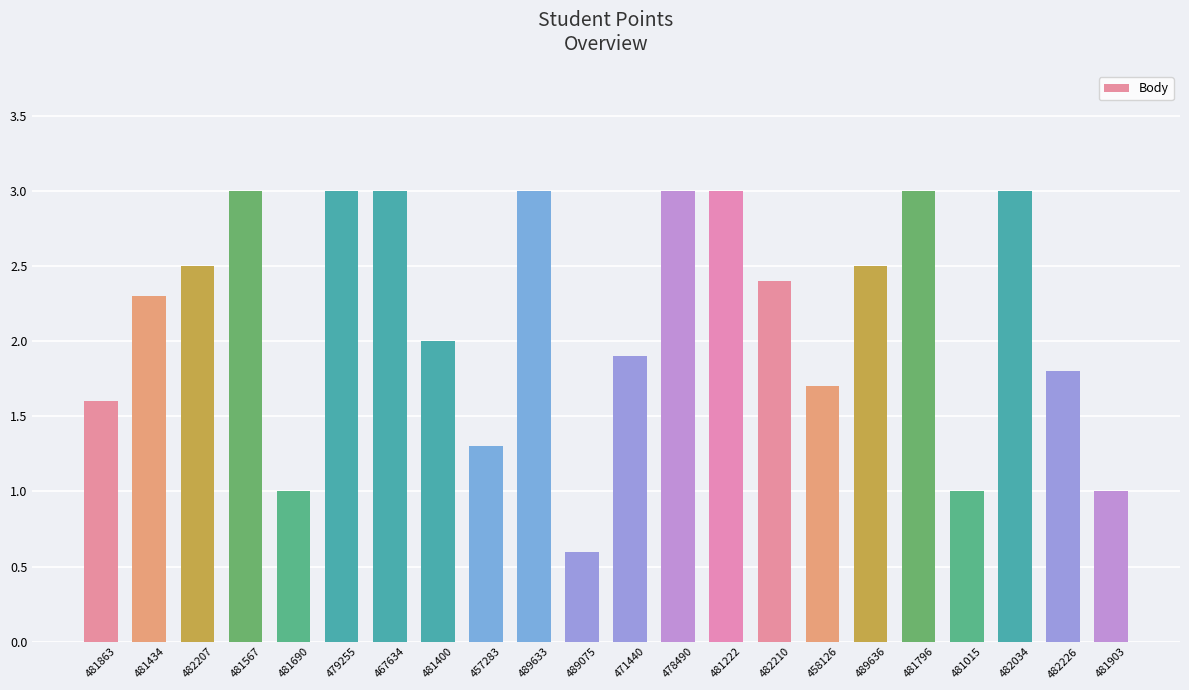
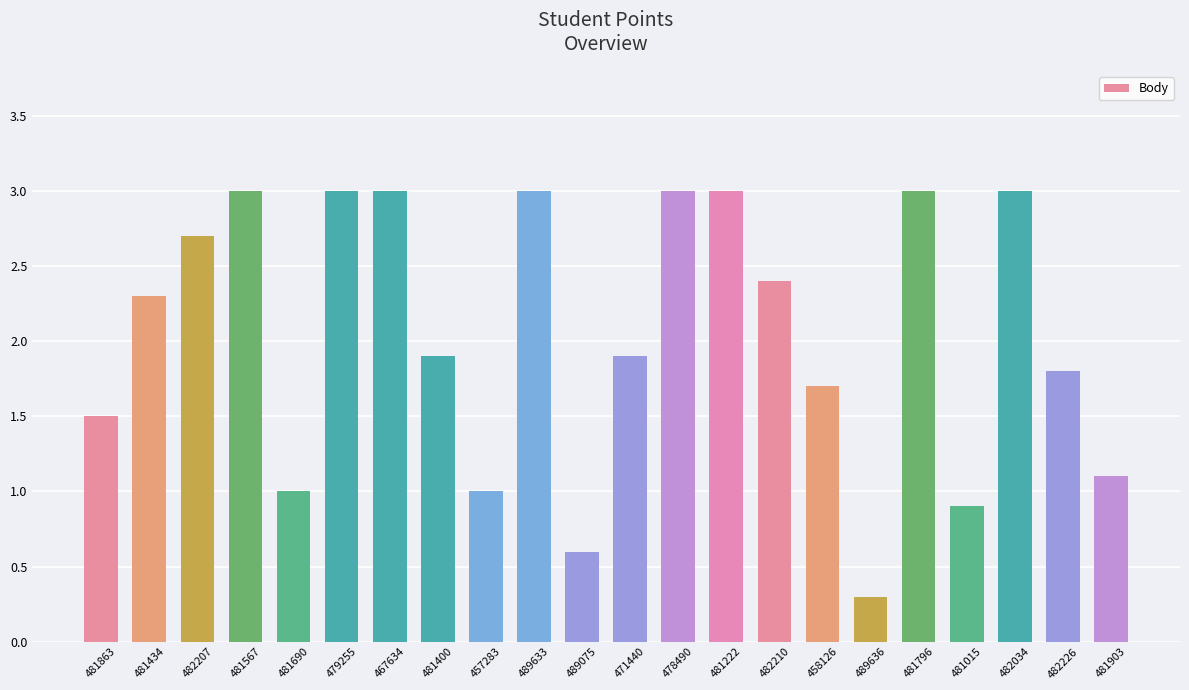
481863: 1.6 -> 1.5
482207: 2.5 -> 2.7
481400: 2.0 -> 1.9
457283: 1.3 -> 1.0
489636: 2.5 -> 0.3
481015: 1.0 -> 0.9
481903: 1.0 -> 1.1
